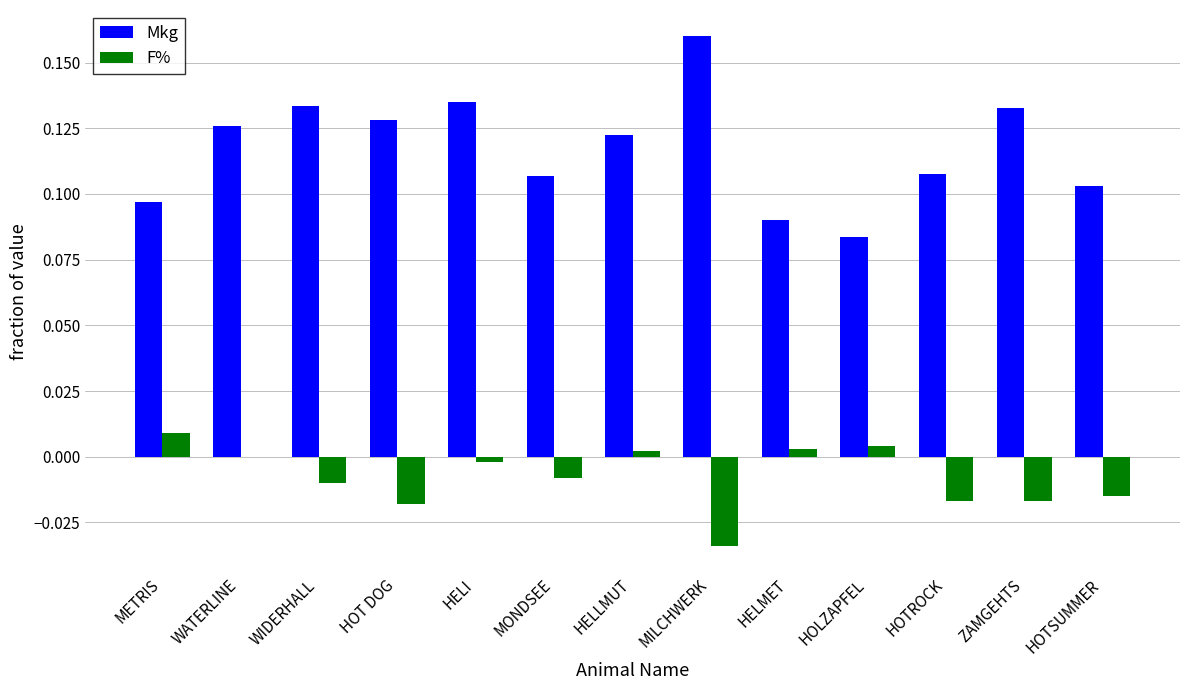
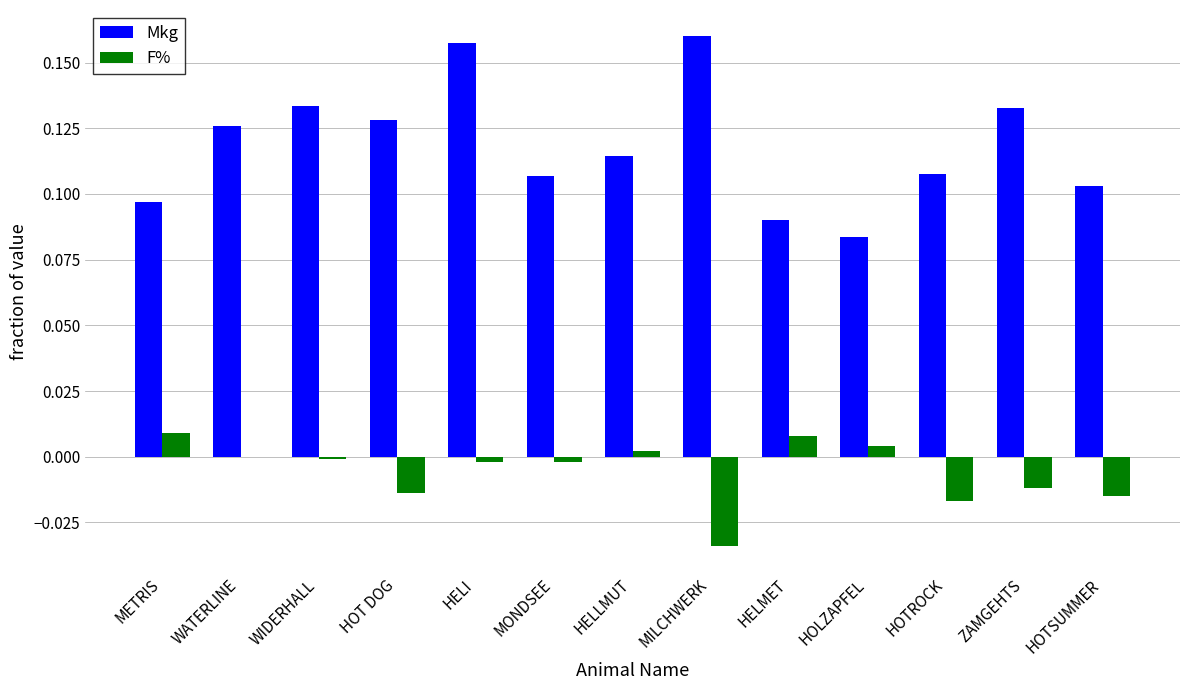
F%, WIDERHALL: -0.010 -> -0.001
F%, HOT DOG: -0.018 -> -0.014
Mkg, HELI: 0.135 -> 0.157
F%, MONDSEE: -0.008 -> -0.002
Mkg, HELLMUT: 0.123 -> 0.114
F%, HELMET: 0.003 -> 0.008
F%, ZAMGEHTS: -0.017 -> -0.012
